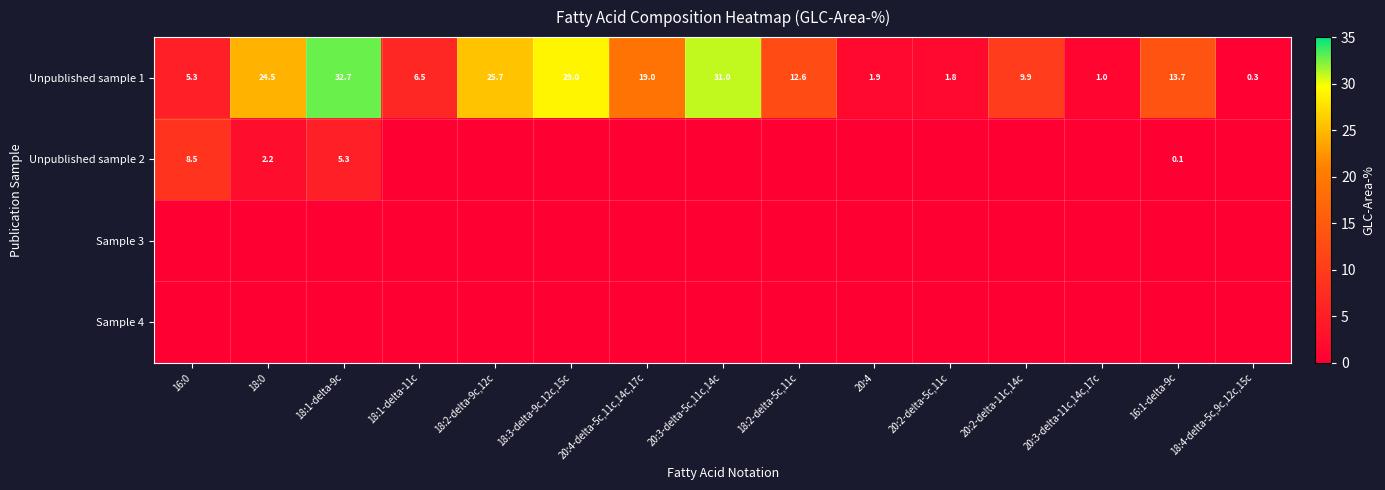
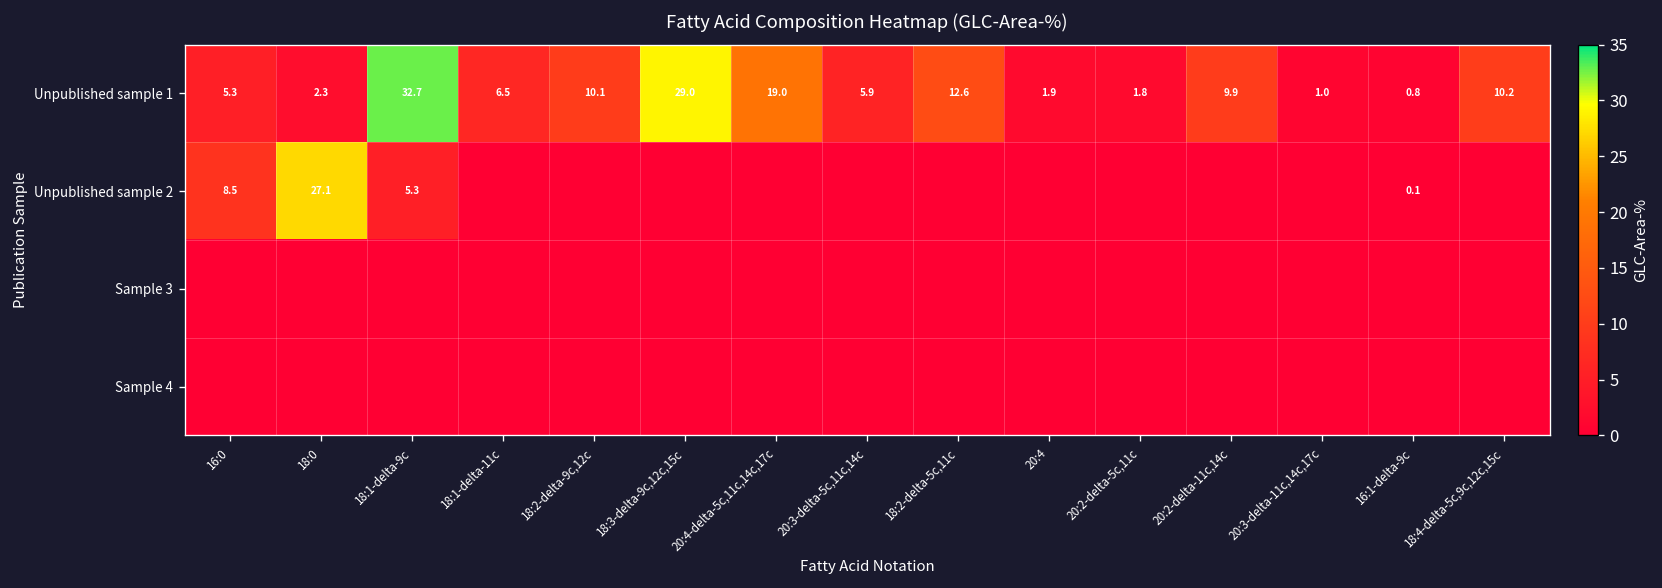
Unpublished sample 1, 18:0: 24.5 -> 2.3
Unpublished sample 1, 18:2-delta-9c,12c: 25.7 -> 10.1
Unpublished sample 1, 20:3-delta-5c,11c,14c: 31.0 -> 5.9
Unpublished sample 1, 16:1-delta-9c: 13.7 -> 0.8
Unpublished sample 1, 18:4-delta-5c,9c,12c,15c: 0.3 -> 10.2
Unpublished sample 2, 18:0: 2.2 -> 27.1
